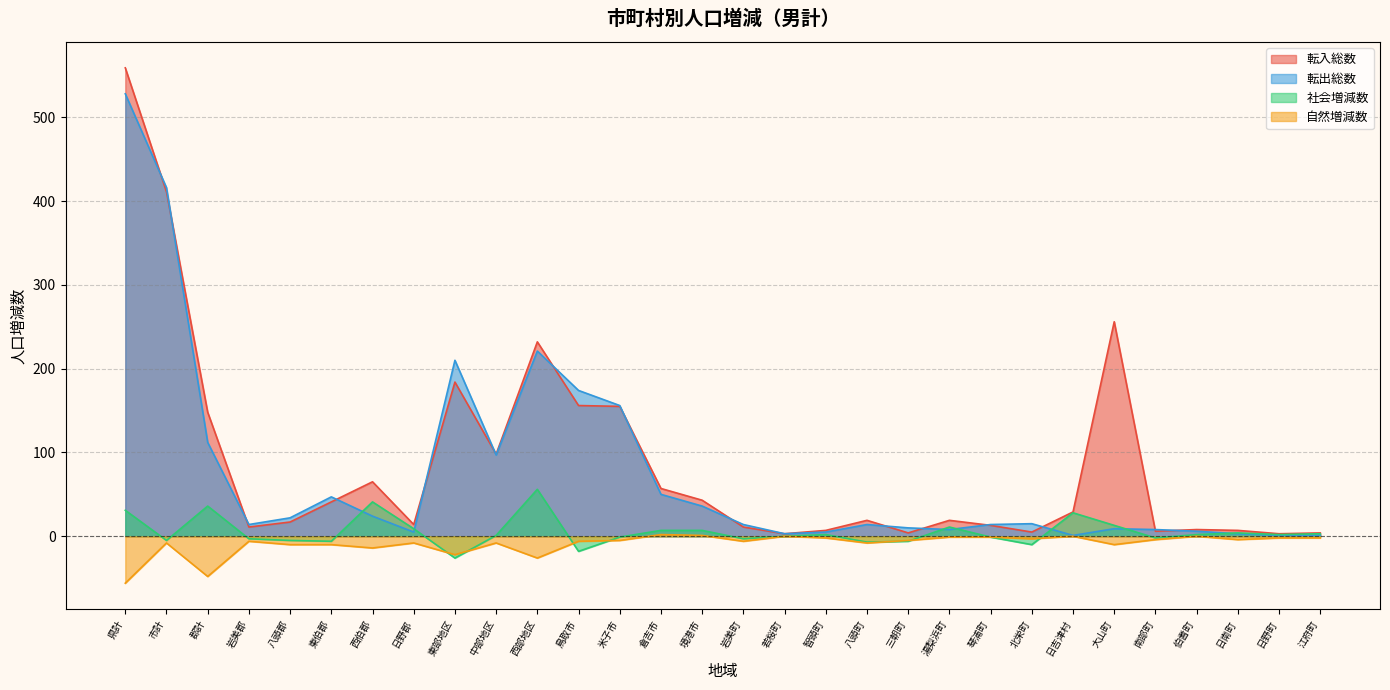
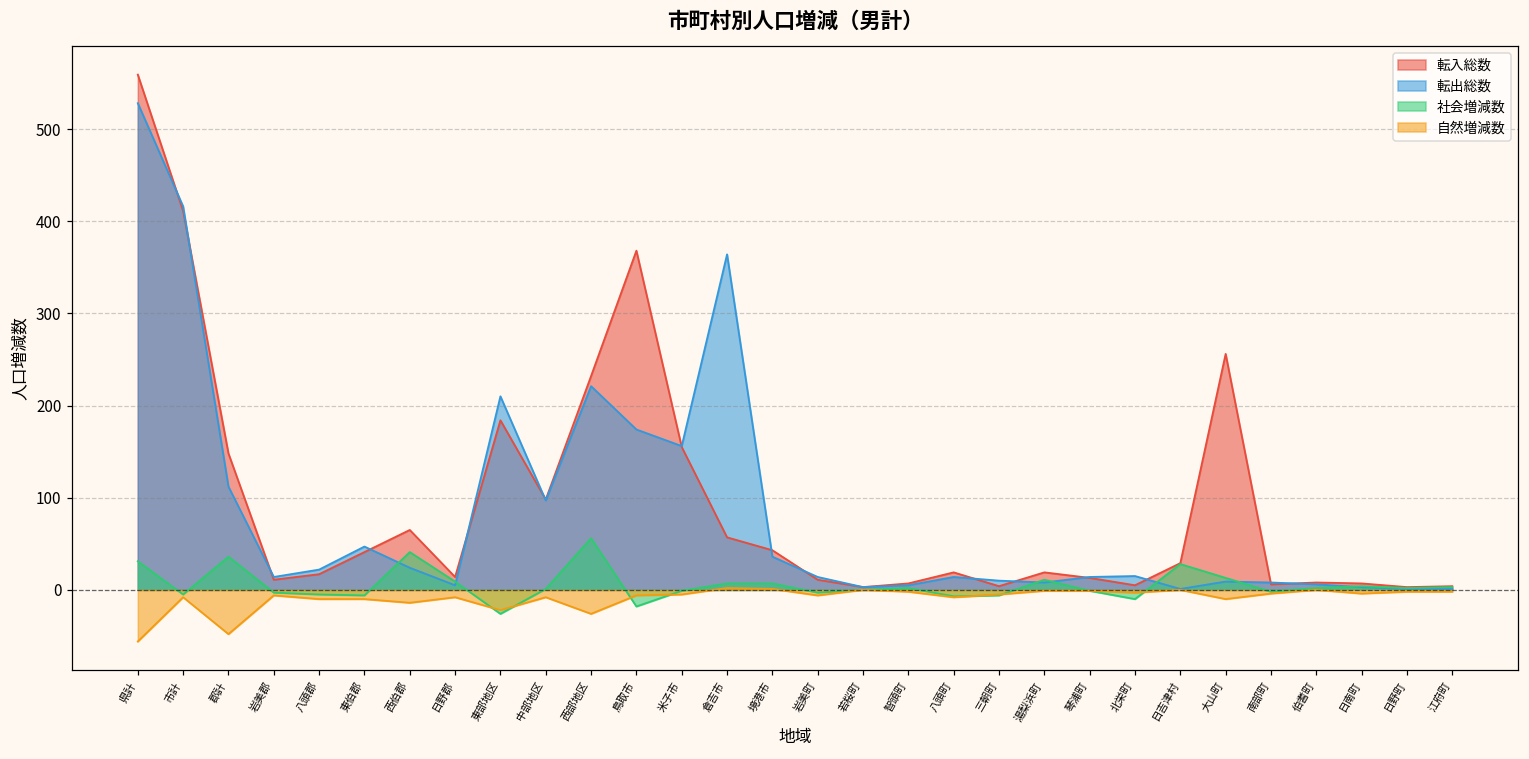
転入総数, 鳥取市: 160 -> 370
転出総数, 倉吉市: 50 -> 360
